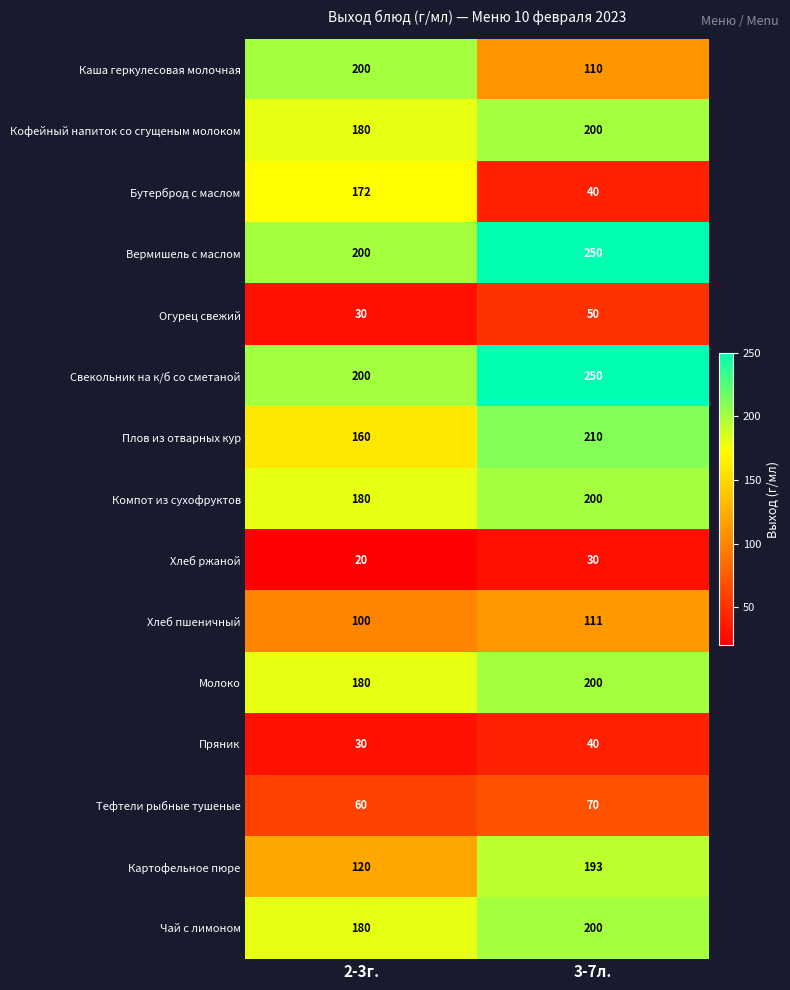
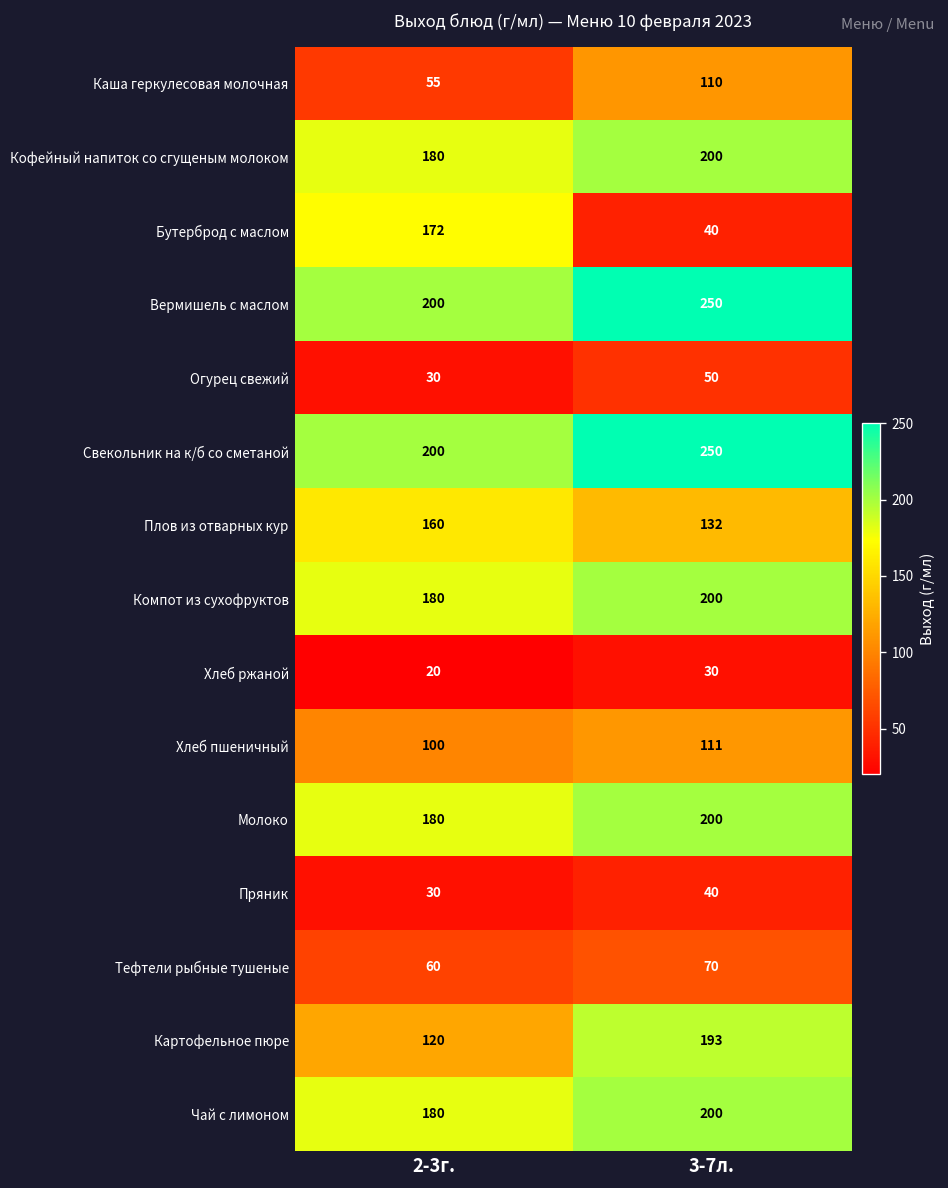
Каша геркулесовая молочная, 2-3г.: 200 -> 55
Плов из отварных кур, 3-7л.: 210 -> 132
